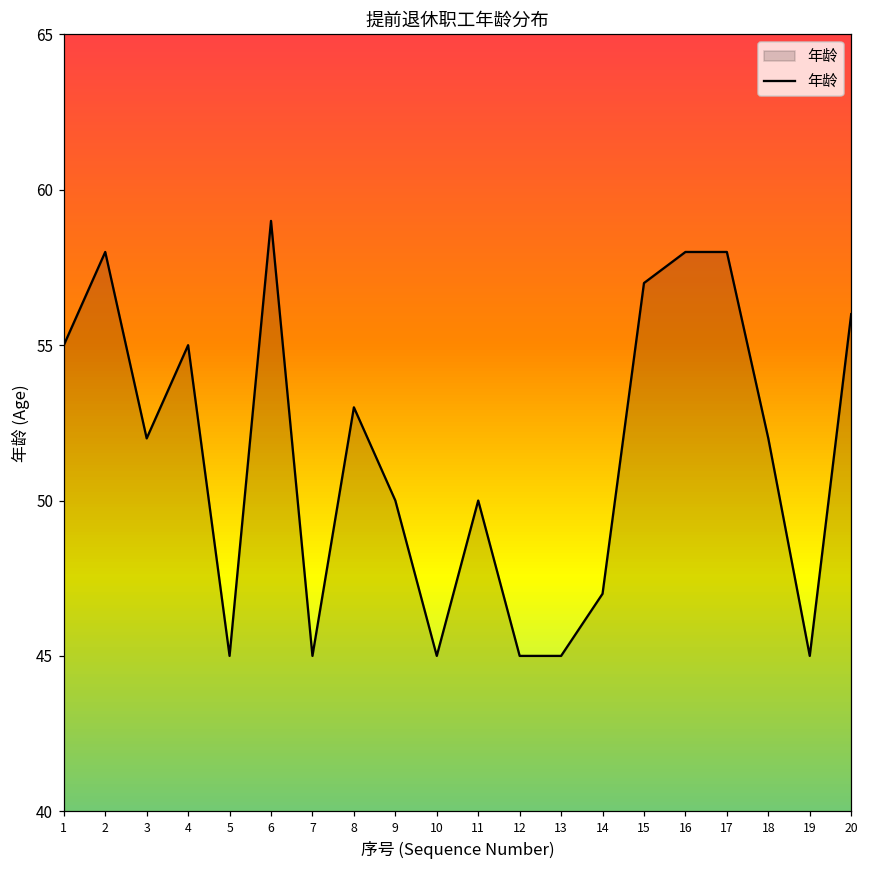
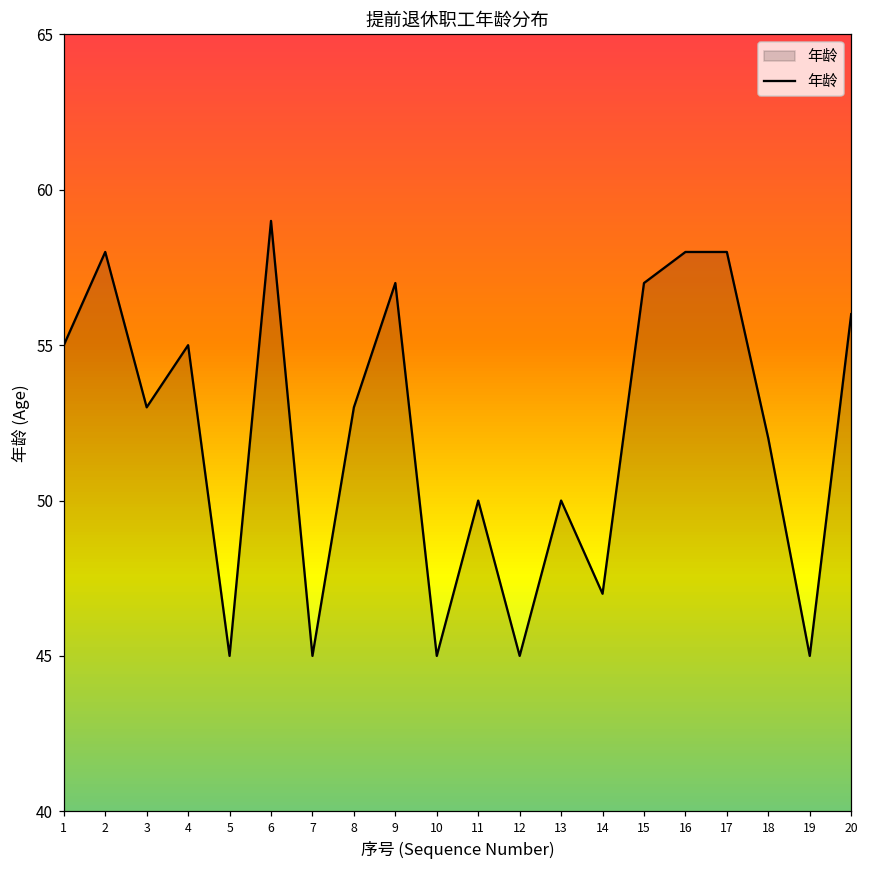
3: 52 -> 53
9: 50 -> 57
13: 45 -> 50
